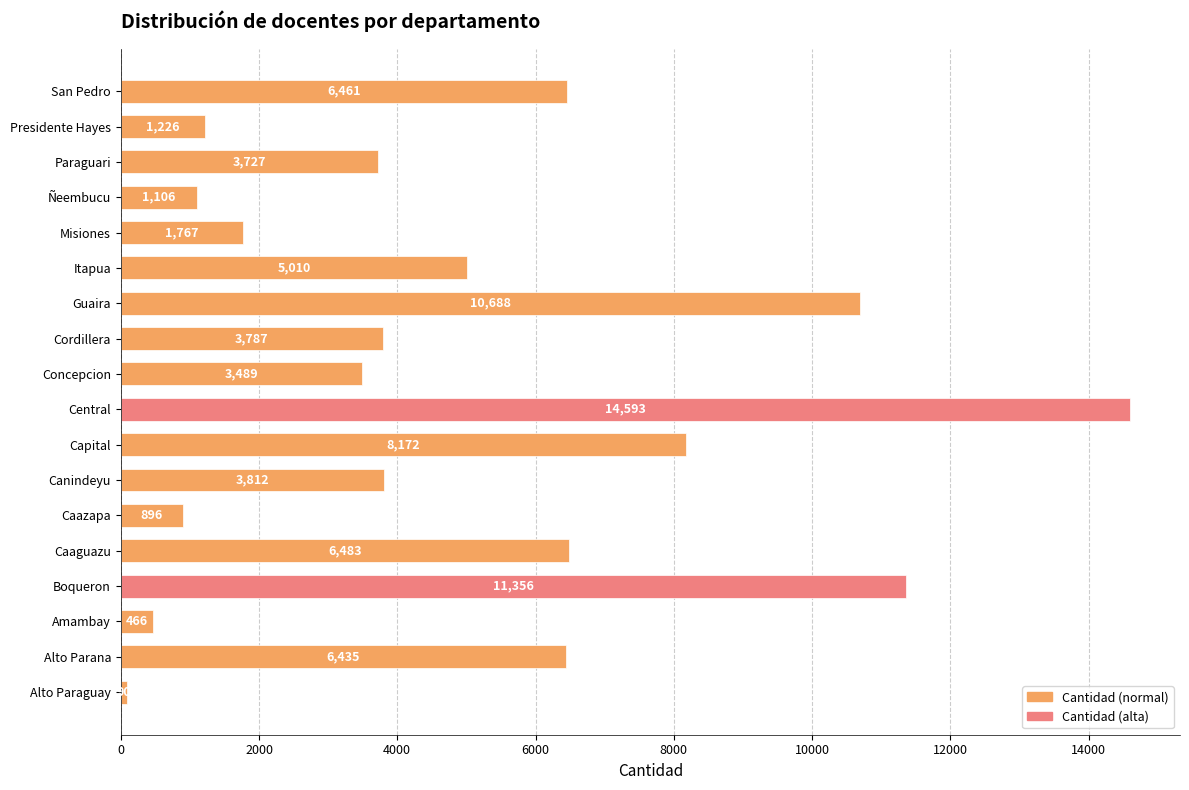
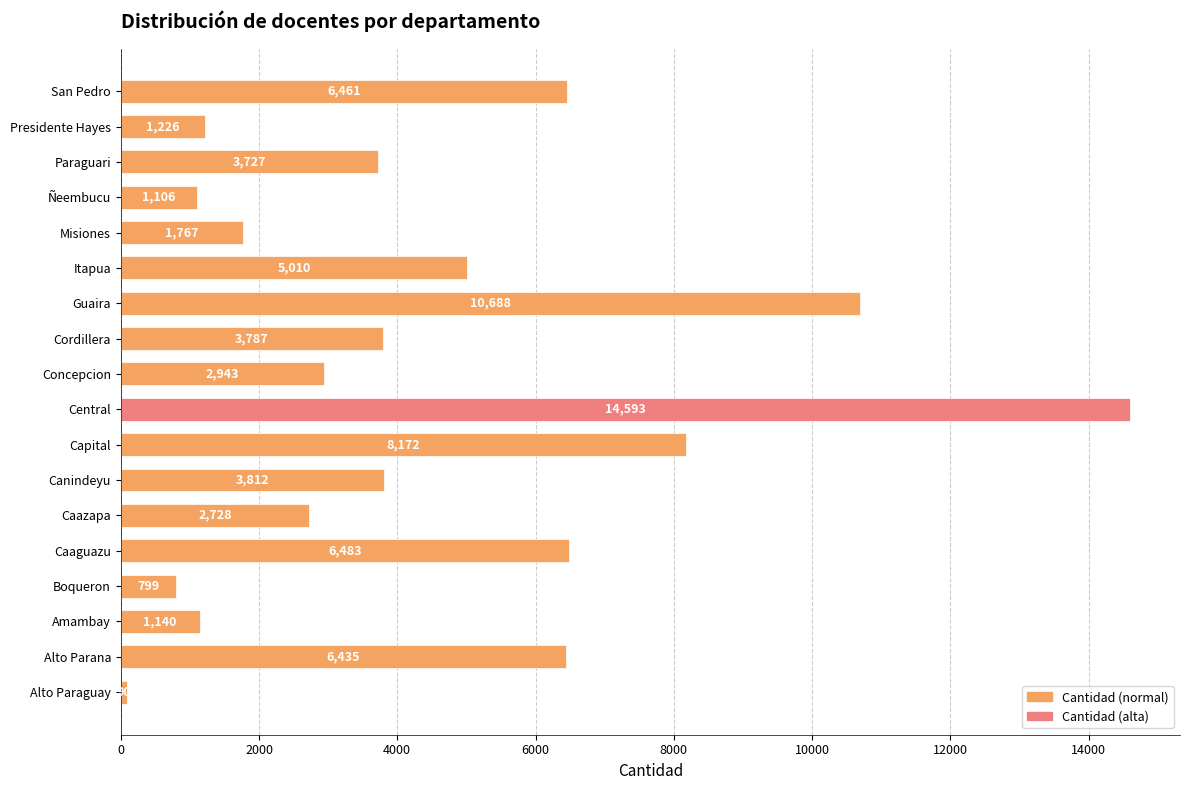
Concepcion: 3,489 -> 2,943
Caazapa: 896 -> 2,728
Boqueron: 11,356 -> 799
Amambay: 466 -> 1,140
